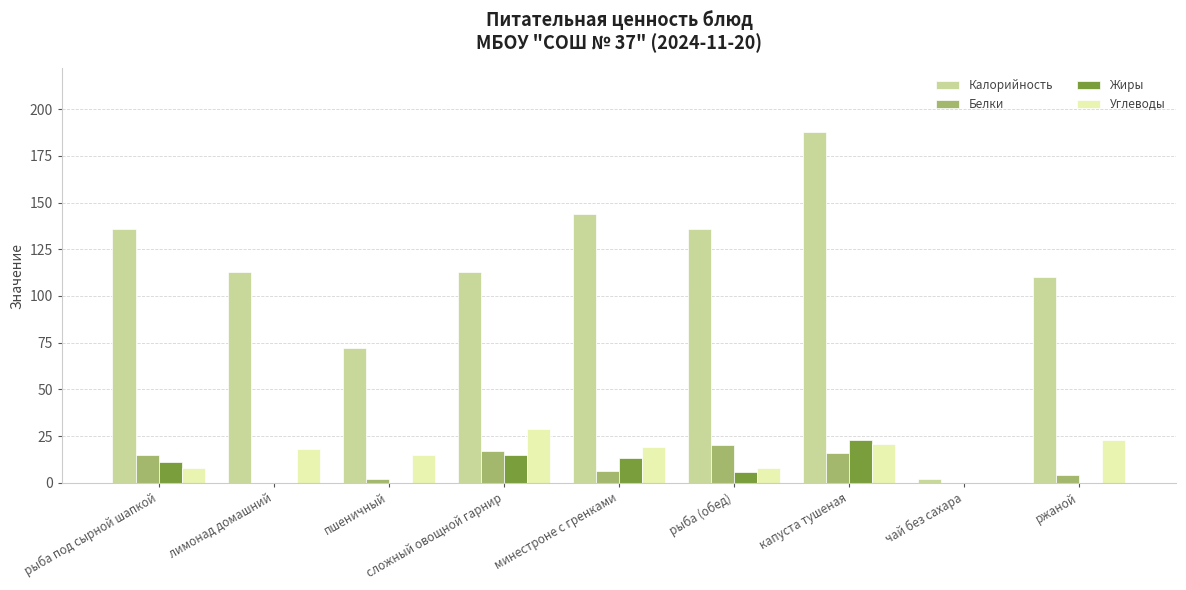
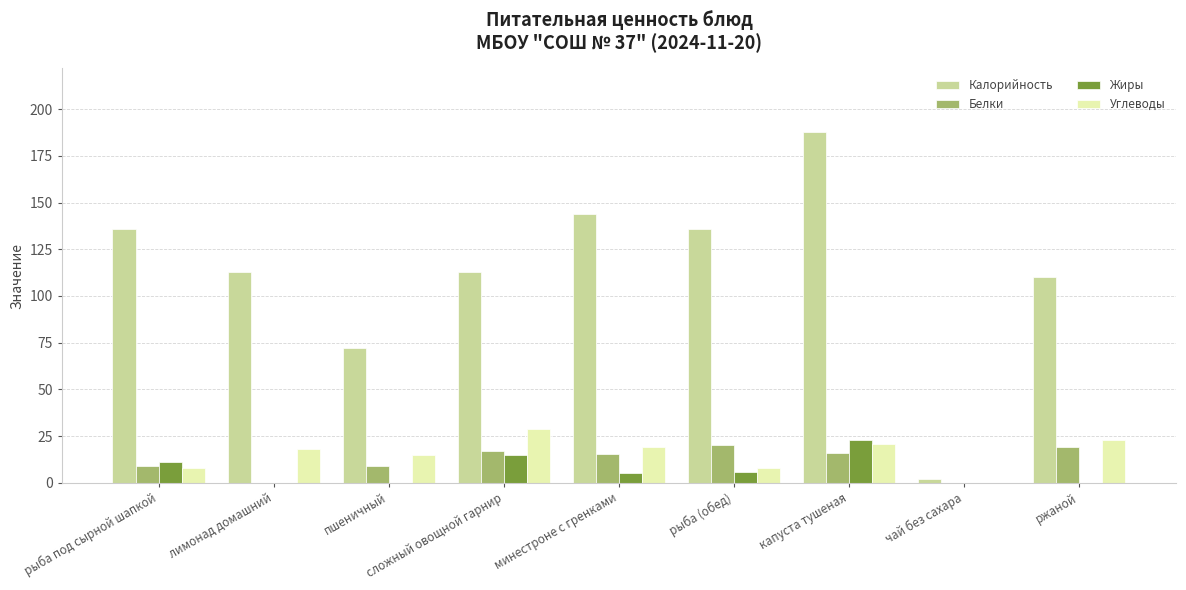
Белки, рыба под сырной шапкой: 15 -> 9
Белки, пшеничный: 2 -> 9
Белки, минестроне с гренками: 6 -> 15
Жиры, минестроне с гренками: 13 -> 5
Белки, ржаной: 4 -> 19
